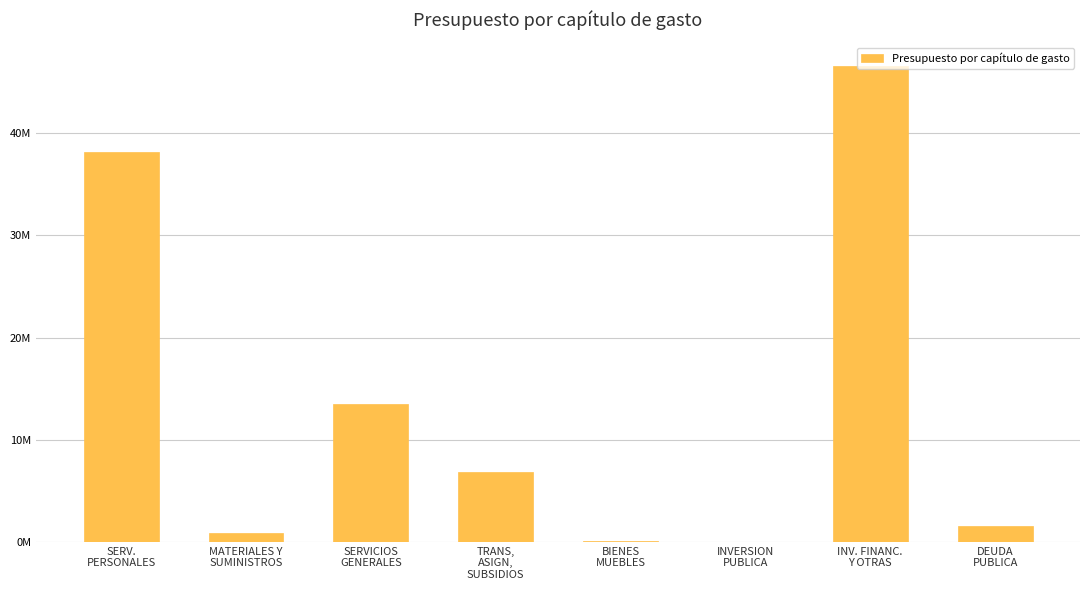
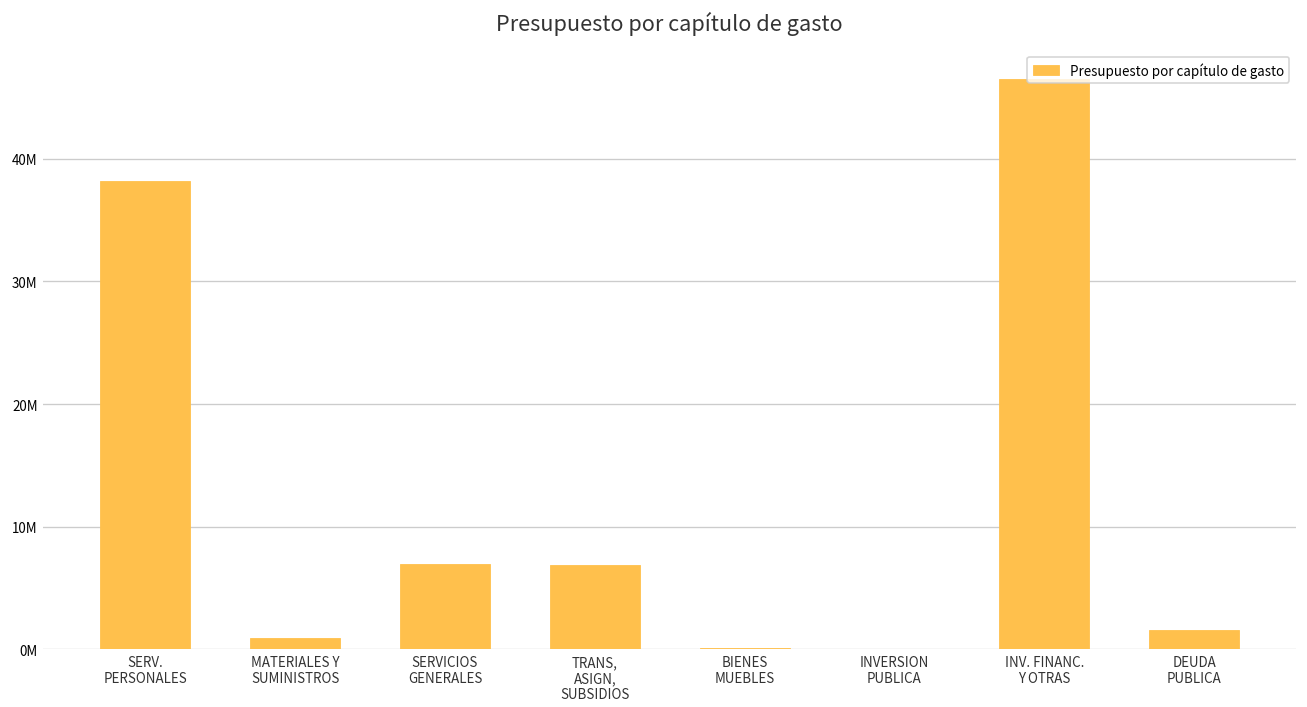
SERVICIOS GENERALES: 13500000 -> 7000000
